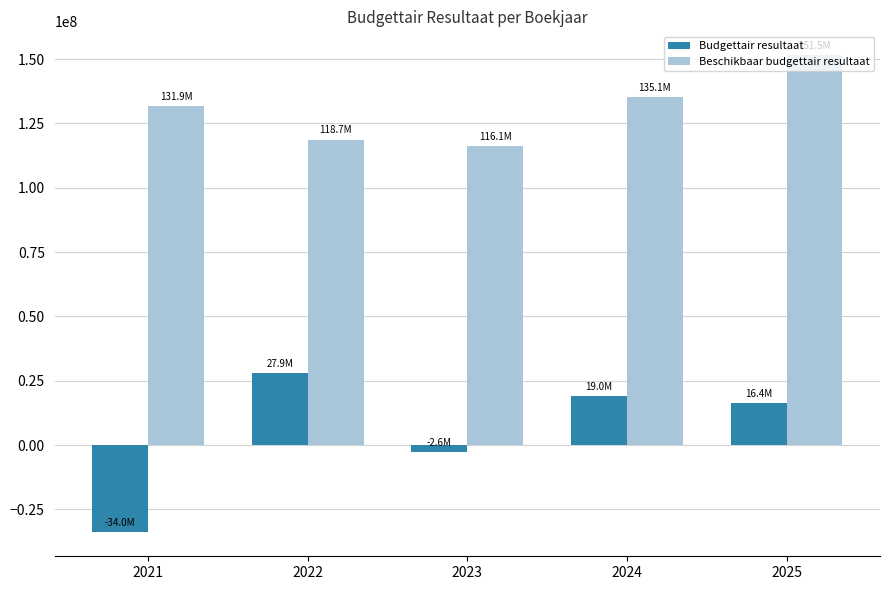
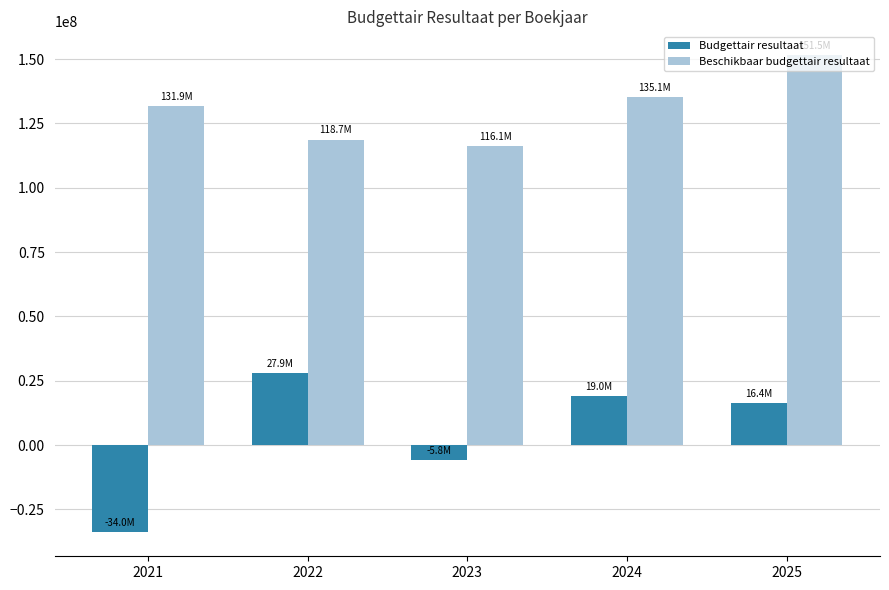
Budgettair resultaat, 2023: -2.6M -> -5.8M
